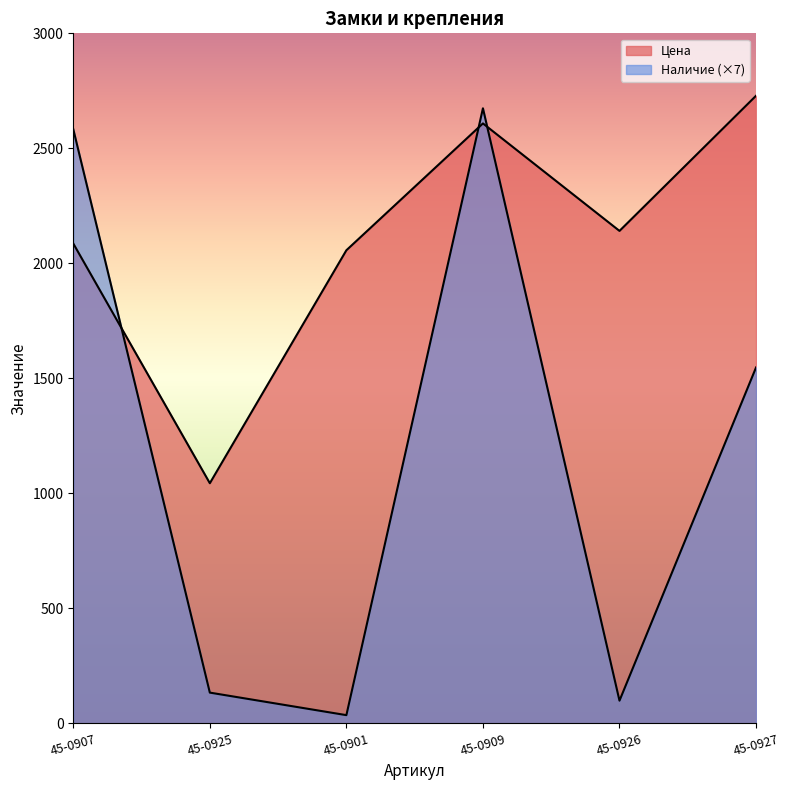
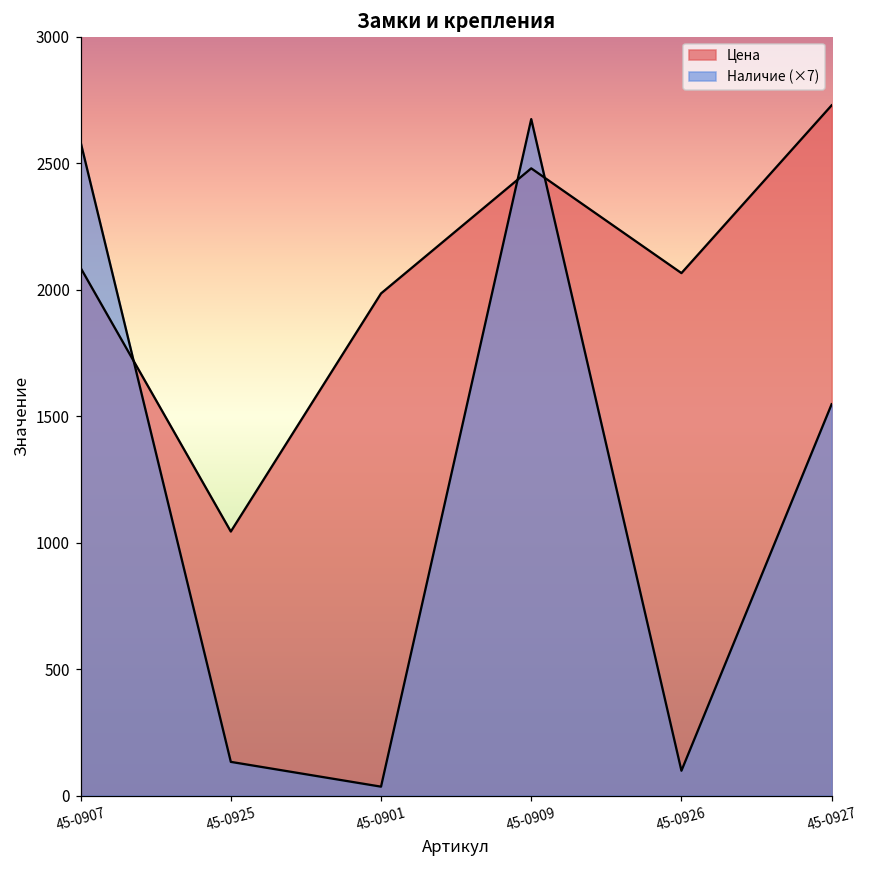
Цена, 45-0901: 2060 -> 1980
Цена, 45-0909: 2610 -> 2480
Цена, 45-0926: 2140 -> 2070
